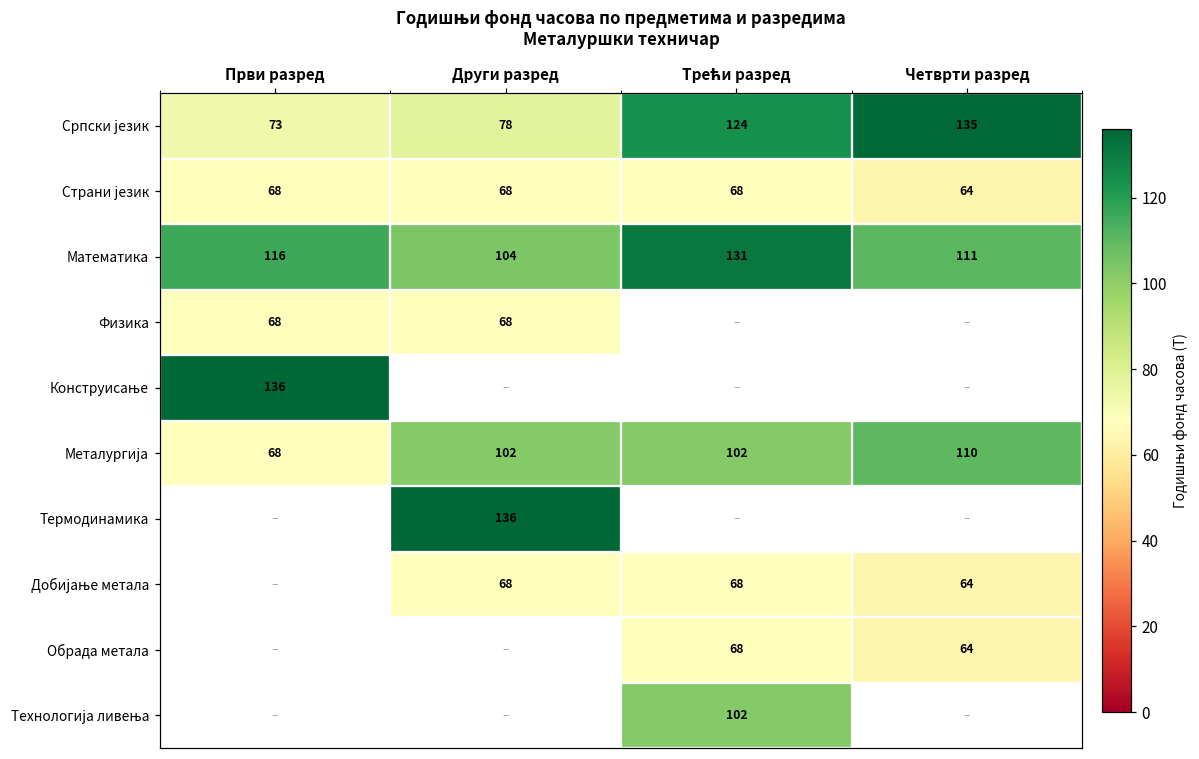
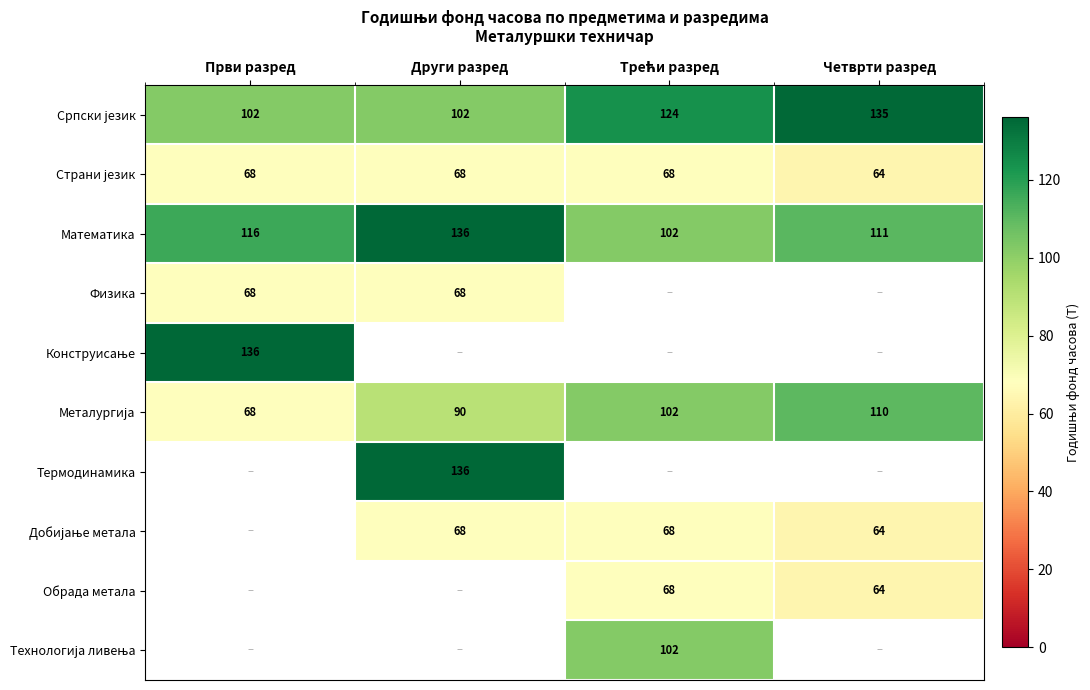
Српски језик, Први разред: 73 -> 102
Српски језик, Други разред: 78 -> 102
Математика, Други разред: 104 -> 136
Математика, Трећи разред: 131 -> 102
Металургија, Други разред: 102 -> 90
